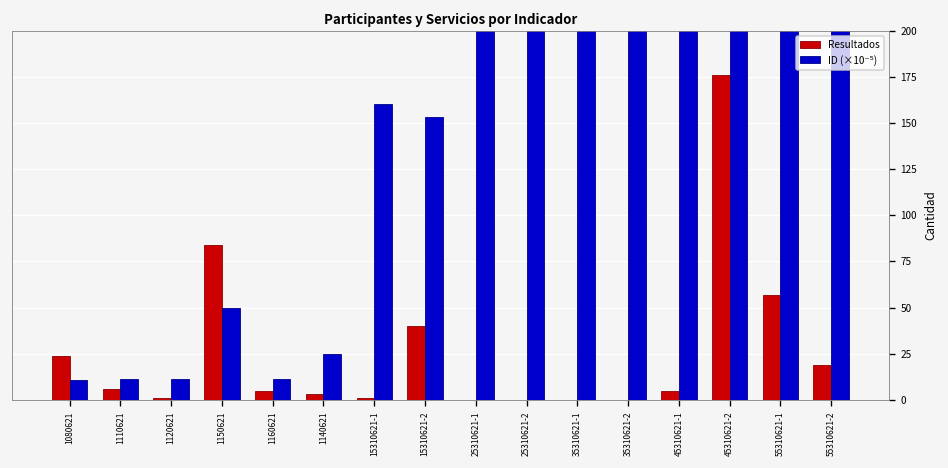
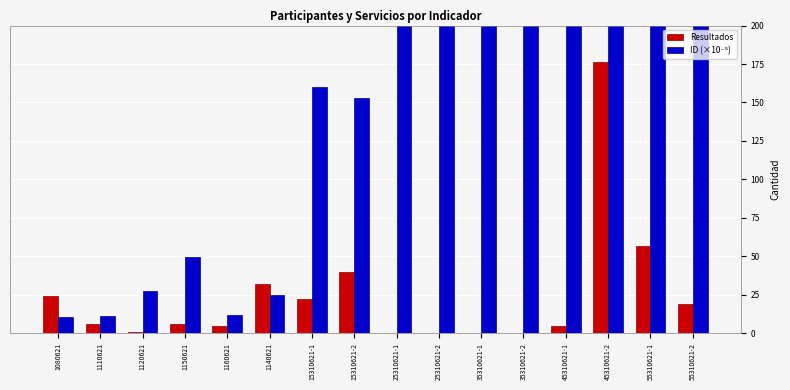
ID (×10⁻⁵), 1120621: 11 -> 27
Resultados, 1150621: 84 -> 6
Resultados, 1140621: 3 -> 32
Resultados, 15310621-1: 1 -> 22
